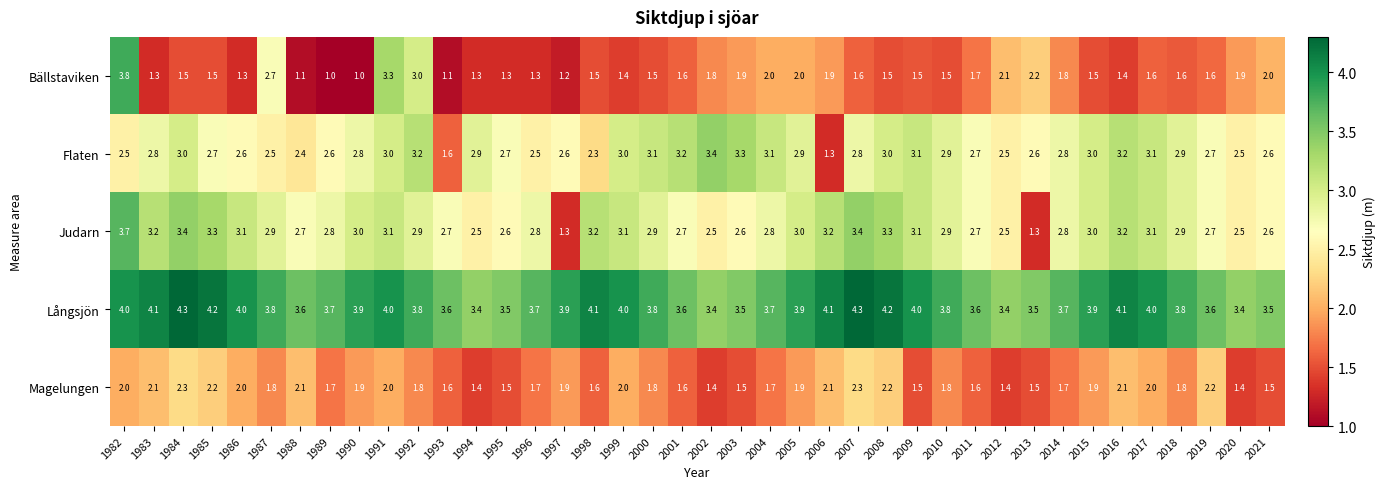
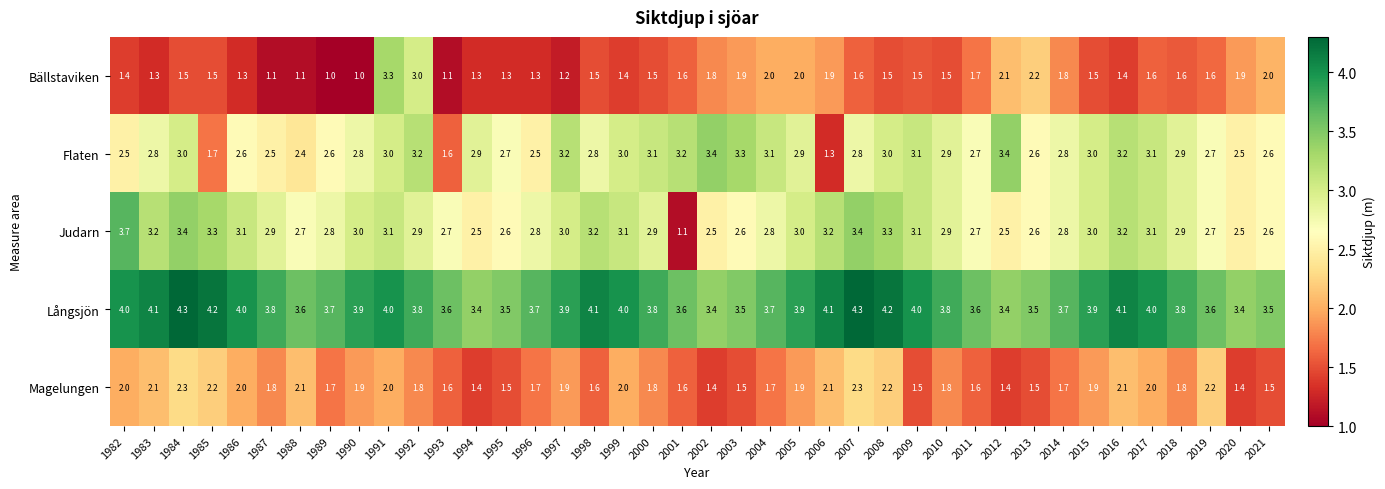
Bällstaviken, 1982: 3.8 -> 1.4
Bällstaviken, 1987: 2.7 -> 1.1
Flaten, 1985: 2.7 -> 1.7
Flaten, 1997: 2.6 -> 3.2
Flaten, 1998: 2.3 -> 2.8
Flaten, 2012: 2.5 -> 3.4
Judarn, 1997: 1.3 -> 3.0
Judarn, 2001: 2.7 -> 1.1
Judarn, 2013: 1.3 -> 2.6
